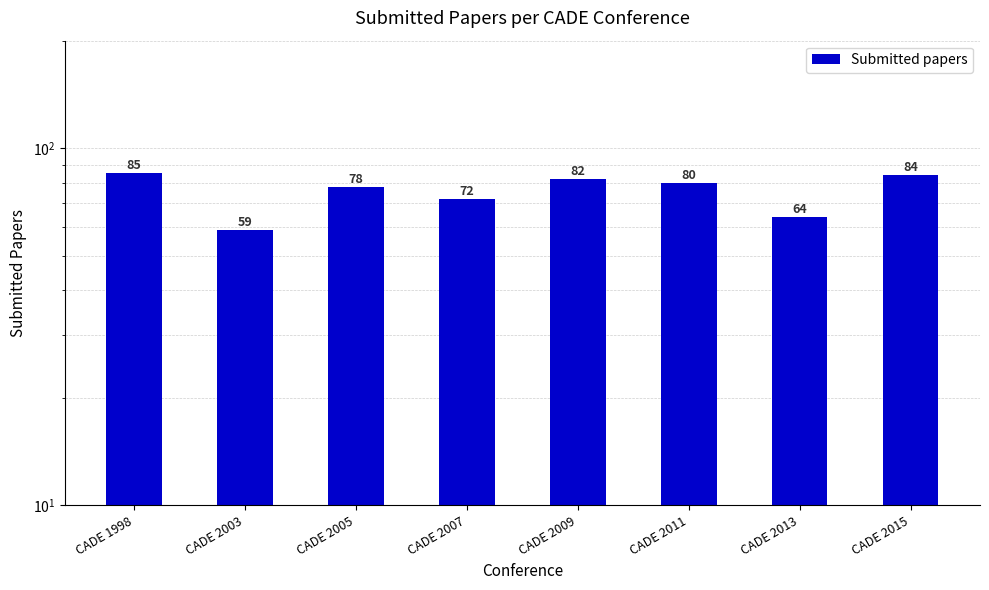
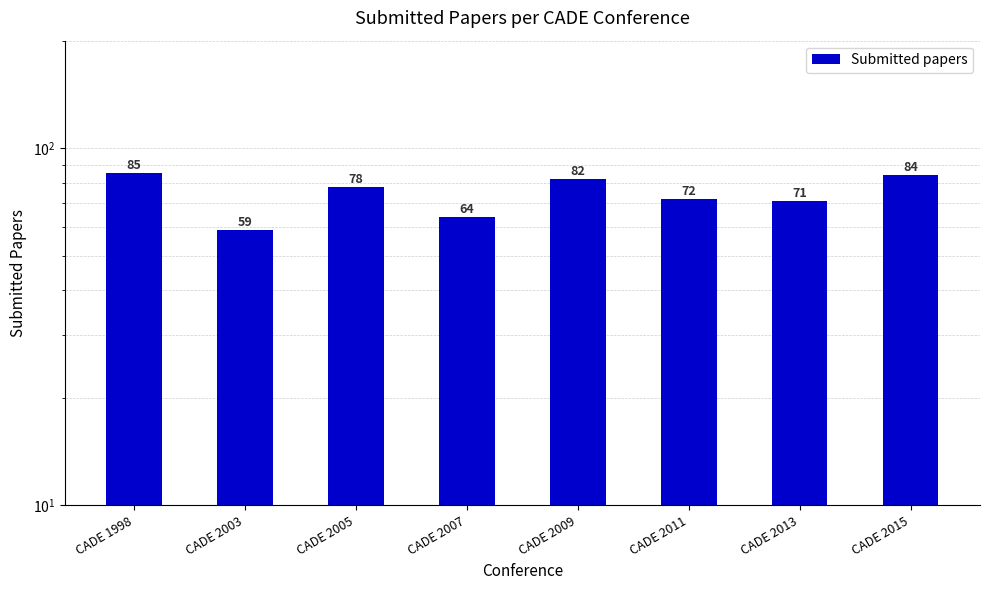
CADE 2007: 72 -> 64
CADE 2011: 80 -> 72
CADE 2013: 64 -> 71
